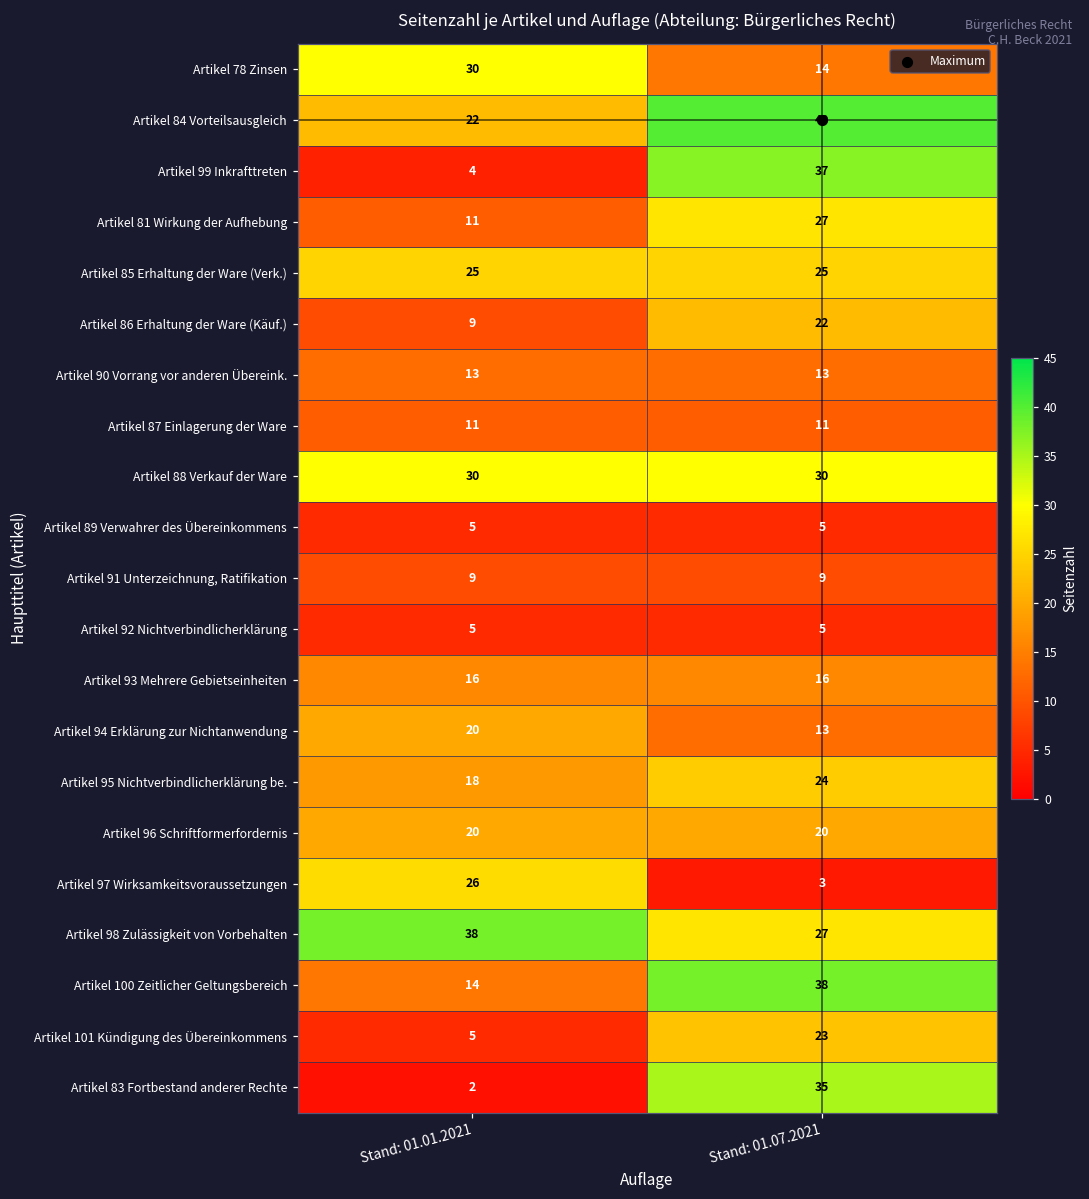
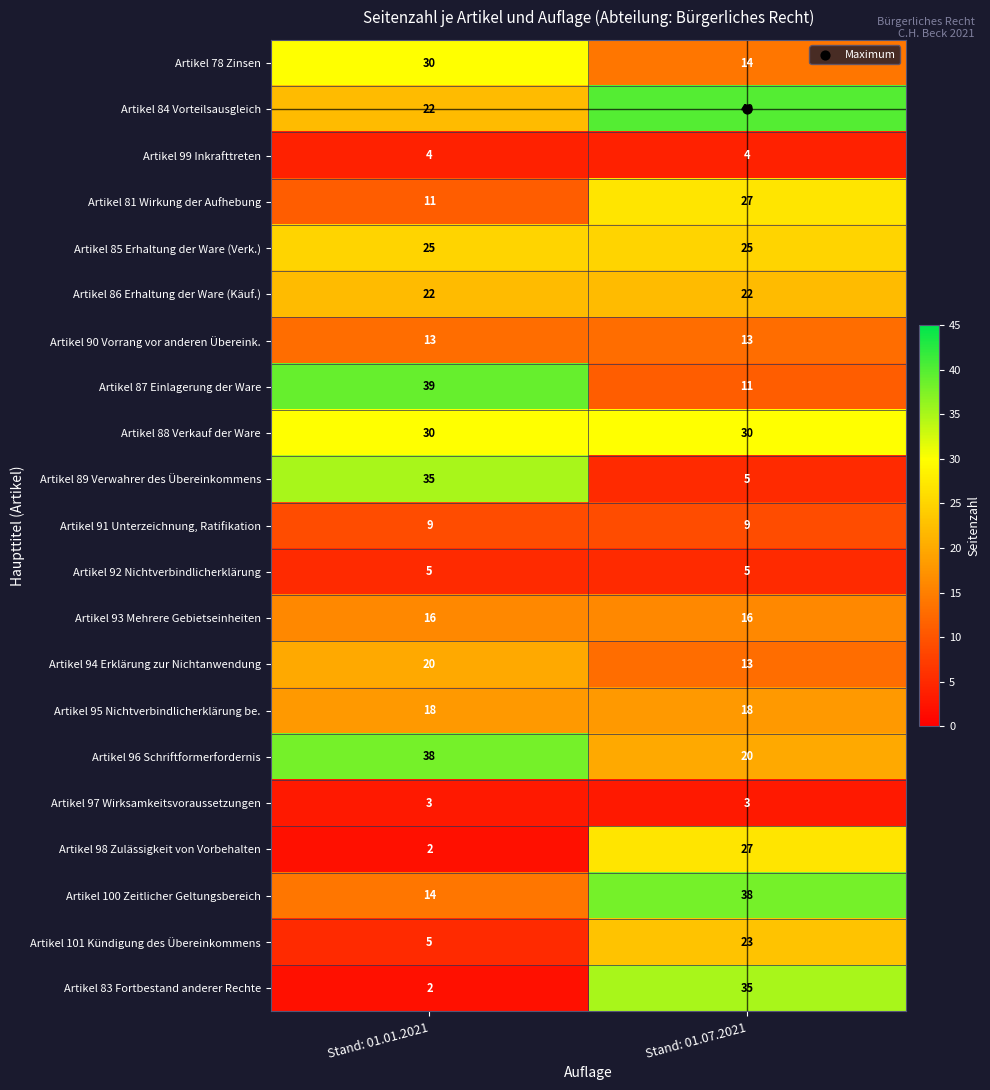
Artikel 99 Inkrafttreten, Stand: 01.07.2021: 37 -> 4
Artikel 86 Erhaltung der Ware (Käuf.), Stand: 01.01.2021: 9 -> 22
Artikel 87 Einlagerung der Ware, Stand: 01.01.2021: 11 -> 39
Artikel 89 Verwahrer des Übereinkommens, Stand: 01.01.2021: 5 -> 35
Artikel 95 Nichtverbindlicherklärung be., Stand: 01.07.2021: 24 -> 18
Artikel 96 Schriftformerfordernis, Stand: 01.01.2021: 20 -> 38
Artikel 97 Wirksamkeitsvoraussetzungen, Stand: 01.01.2021: 26 -> 3
Artikel 98 Zulässigkeit von Vorbehalten, Stand: 01.01.2021: 38 -> 2
